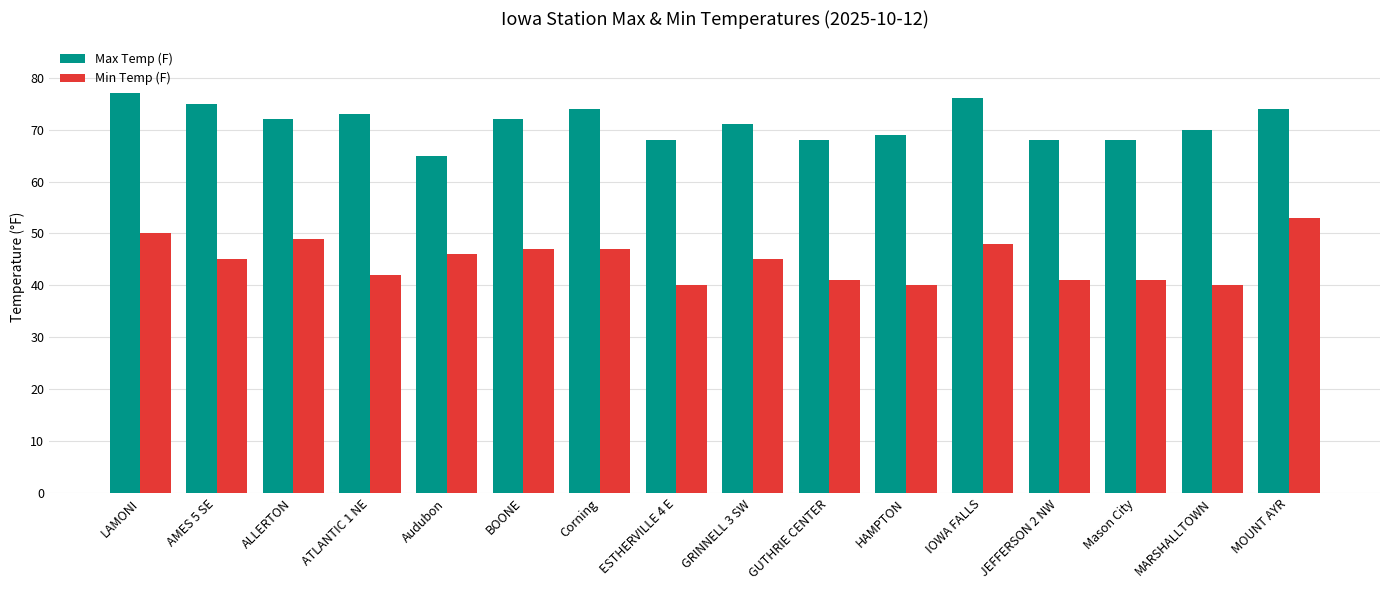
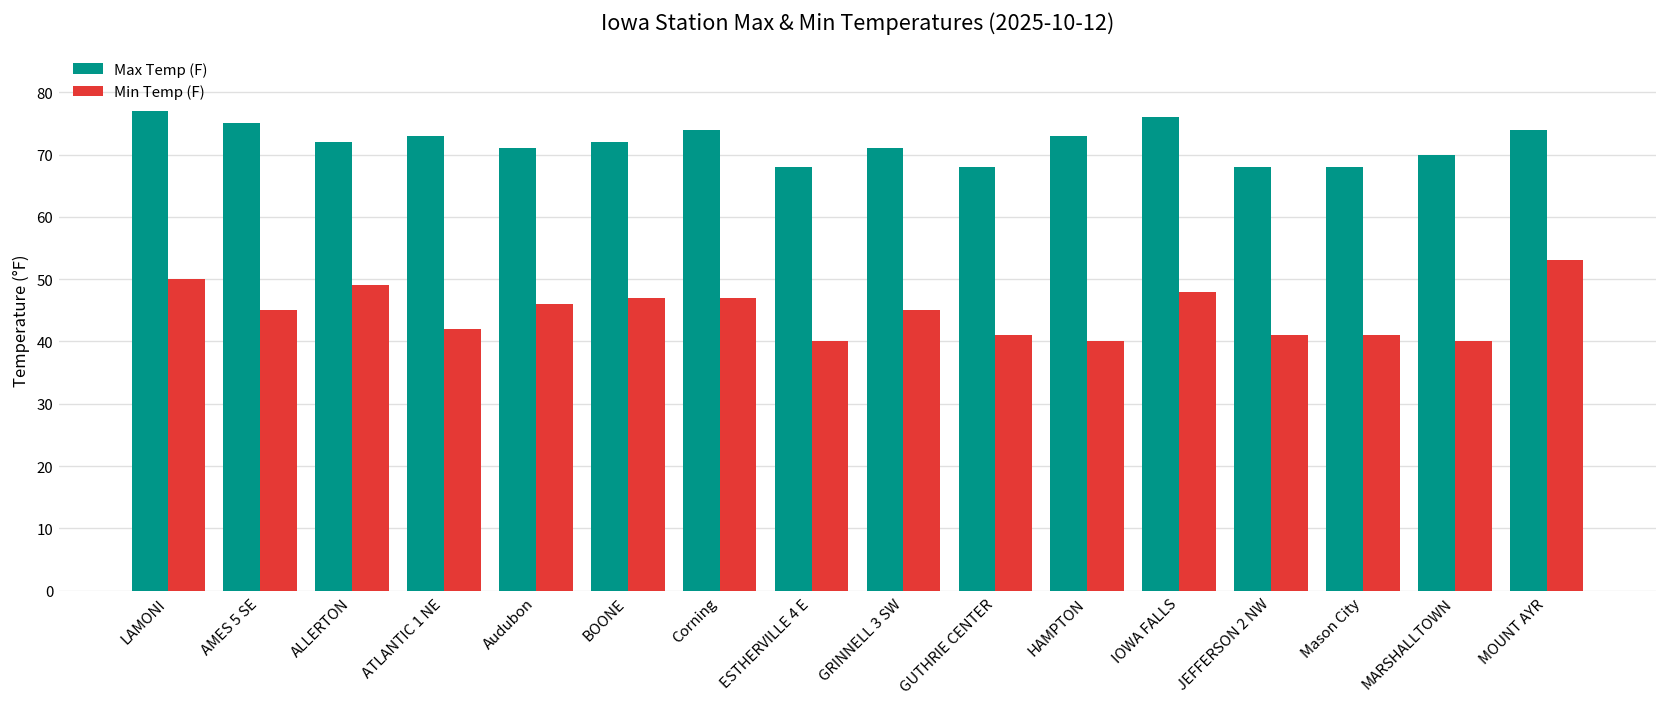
Max Temp (F), Audubon: 65 -> 71
Max Temp (F), HAMPTON: 69 -> 73
